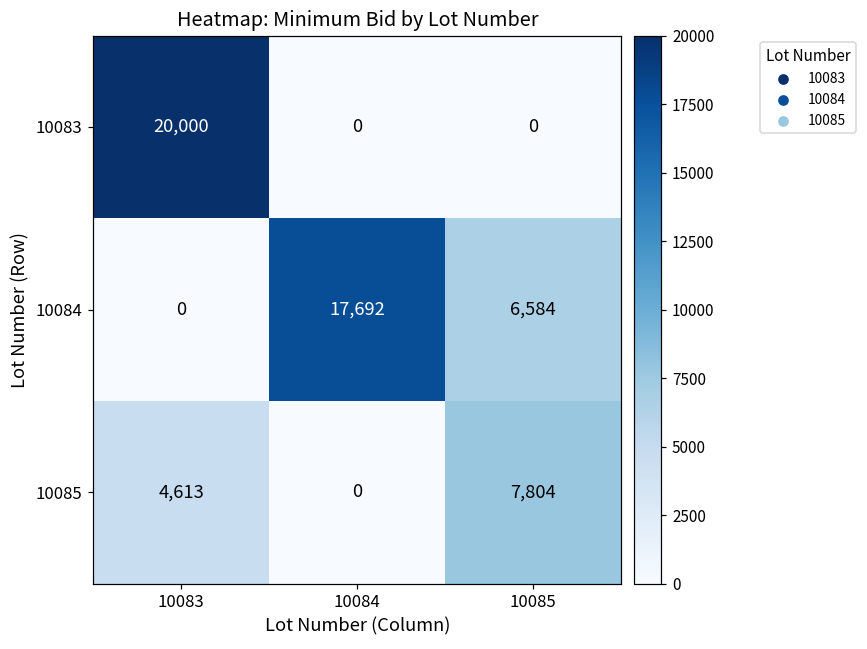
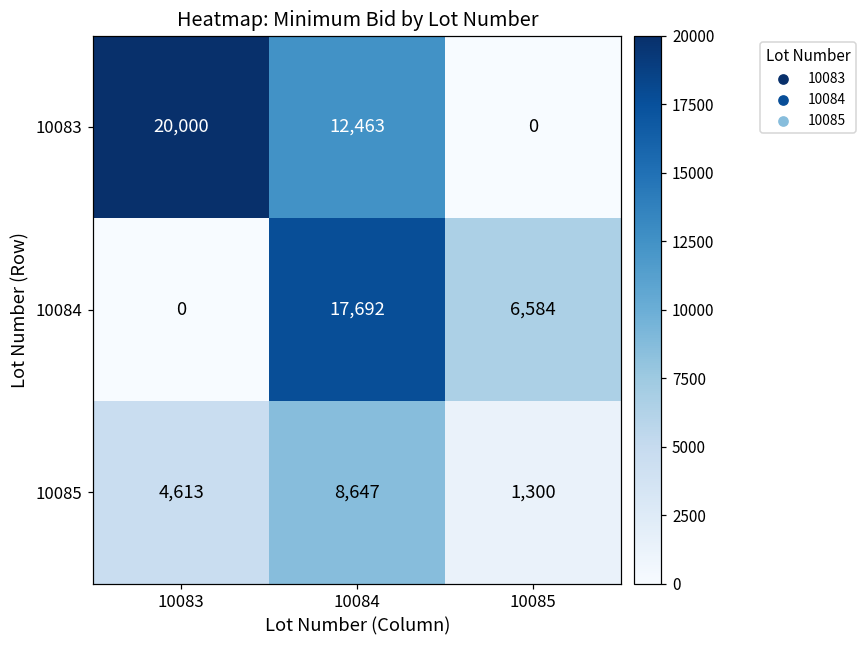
10083, 10084: 0 -> 12,463
10085, 10084: 0 -> 8,647
10085, 10085: 7,804 -> 1,300
